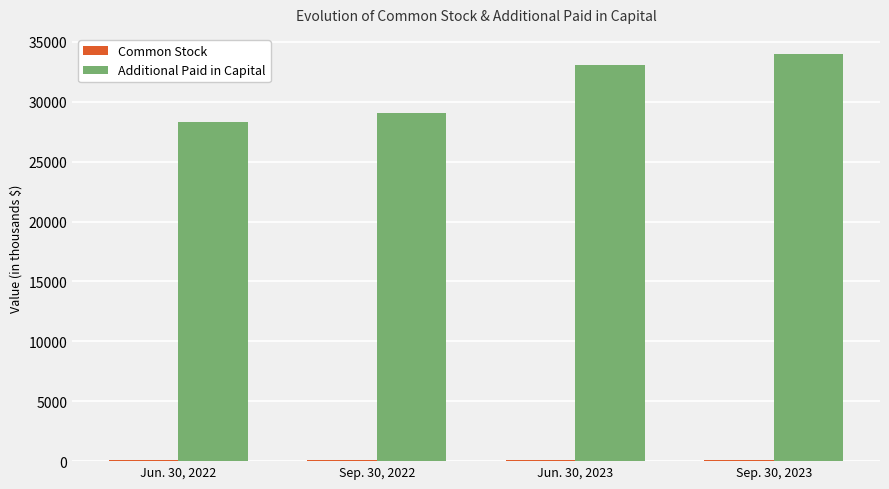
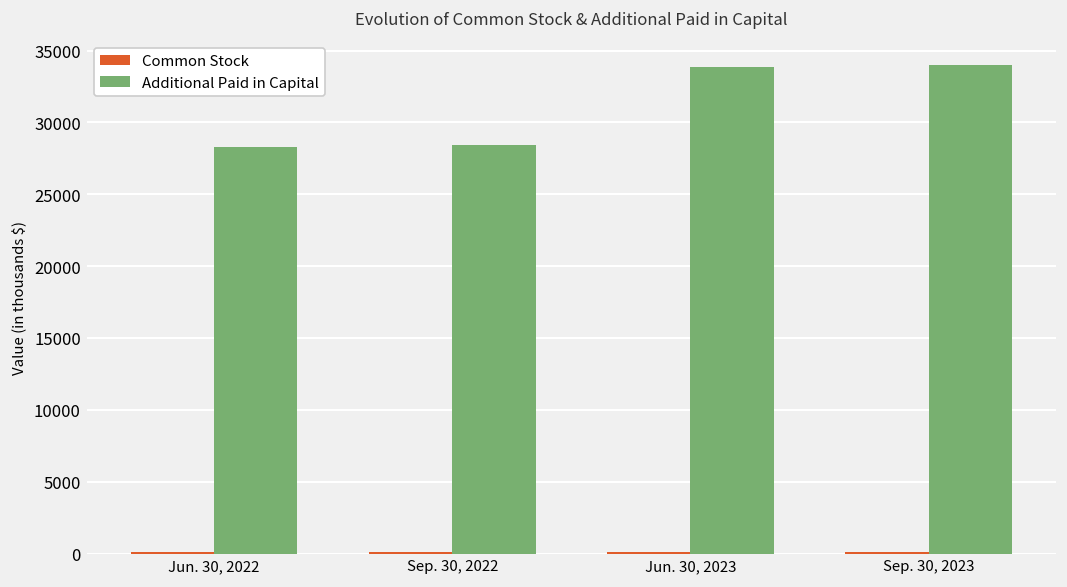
Additional Paid in Capital, Sep. 30, 2022: 29100 -> 28400
Additional Paid in Capital, Jun. 30, 2023: 33100 -> 33800
